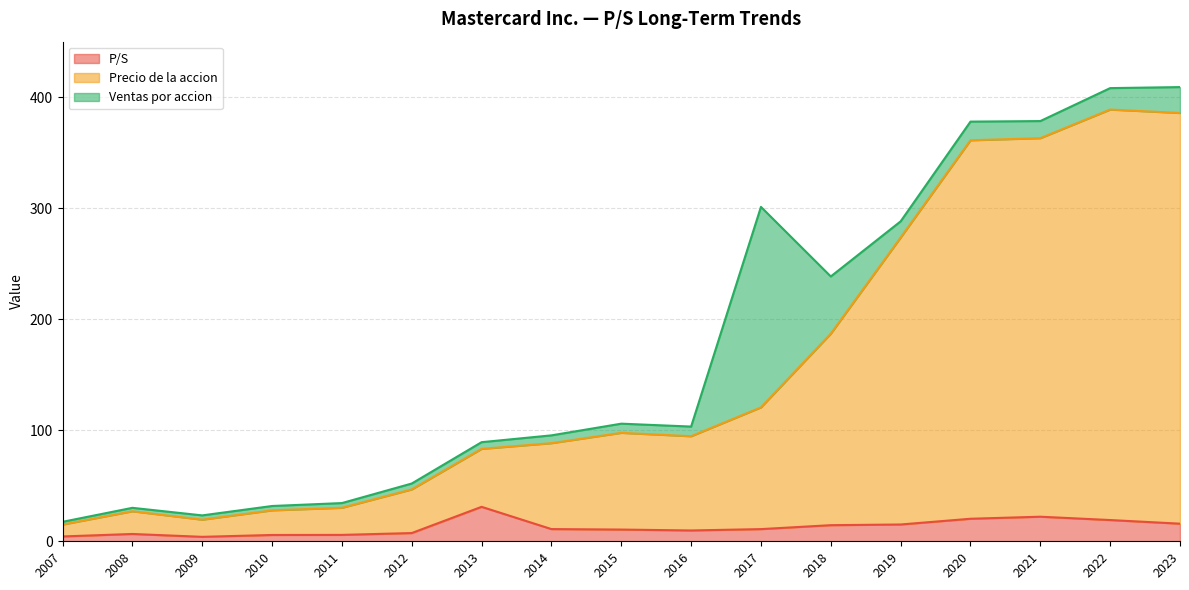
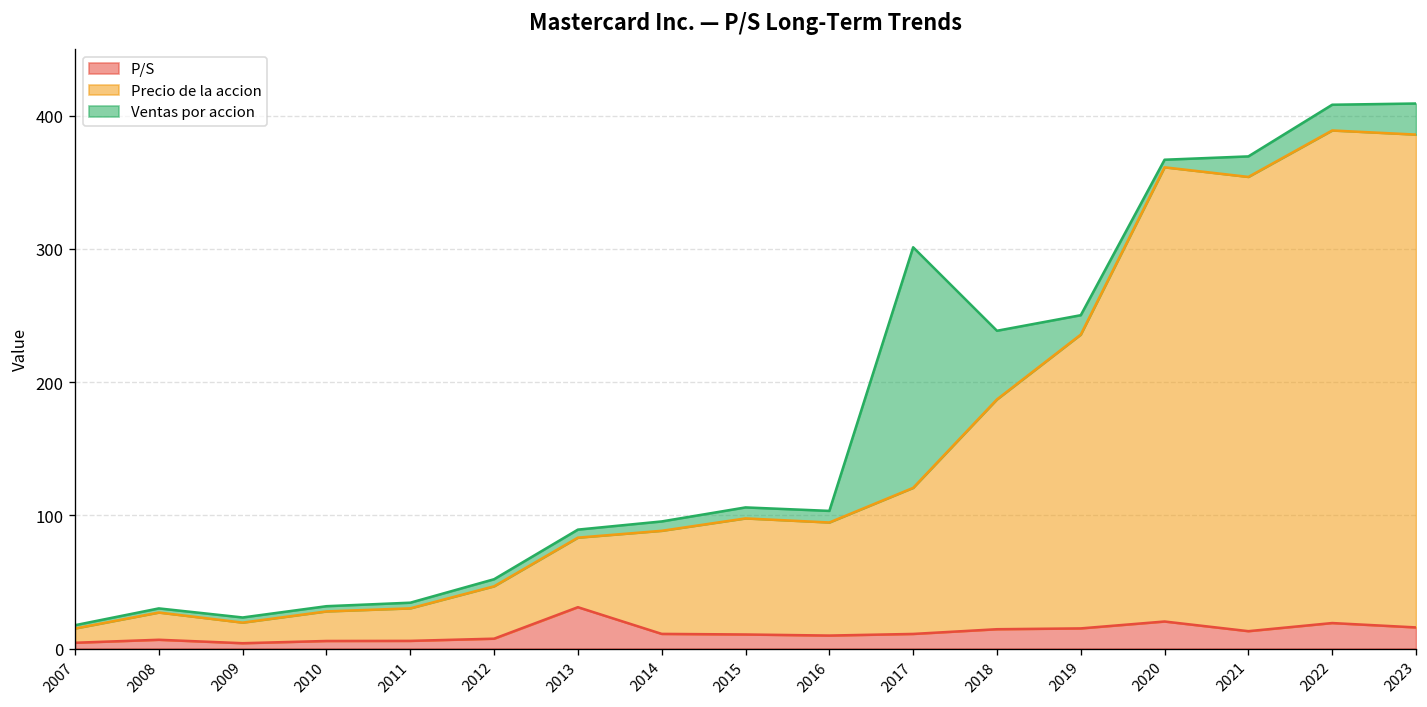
Precio de la accion, 2019: 259 -> 221
Ventas por accion, 2020: 17 -> 6
P/S, 2021: 22 -> 13
